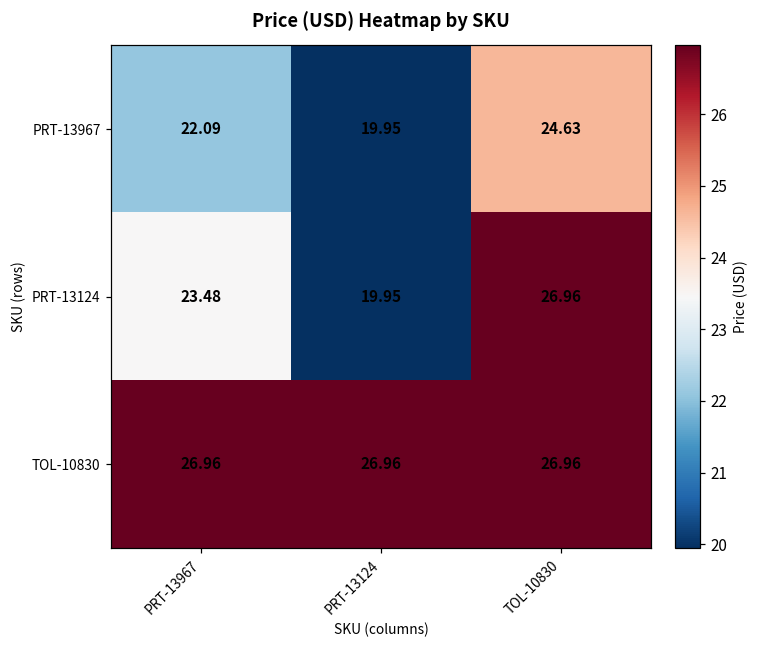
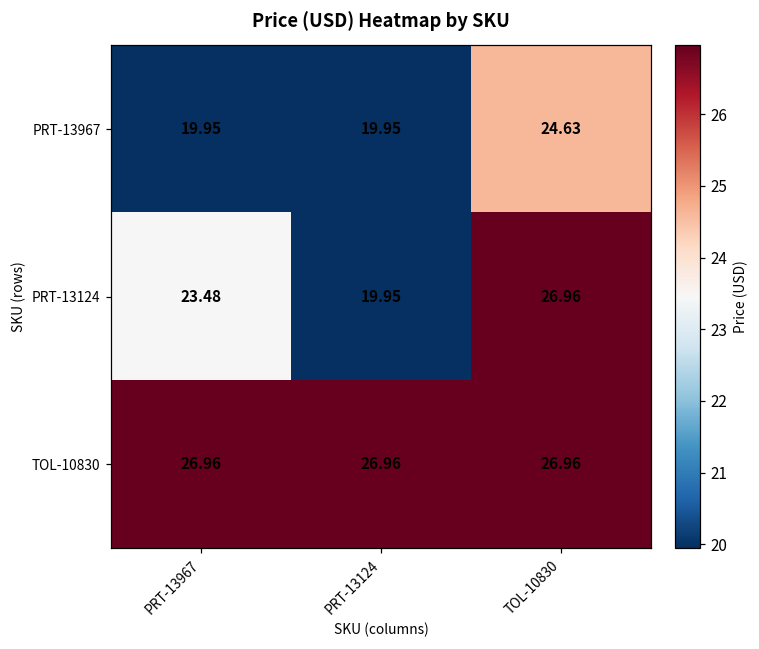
PRT-13967, PRT-13967: 22.09 -> 19.95
